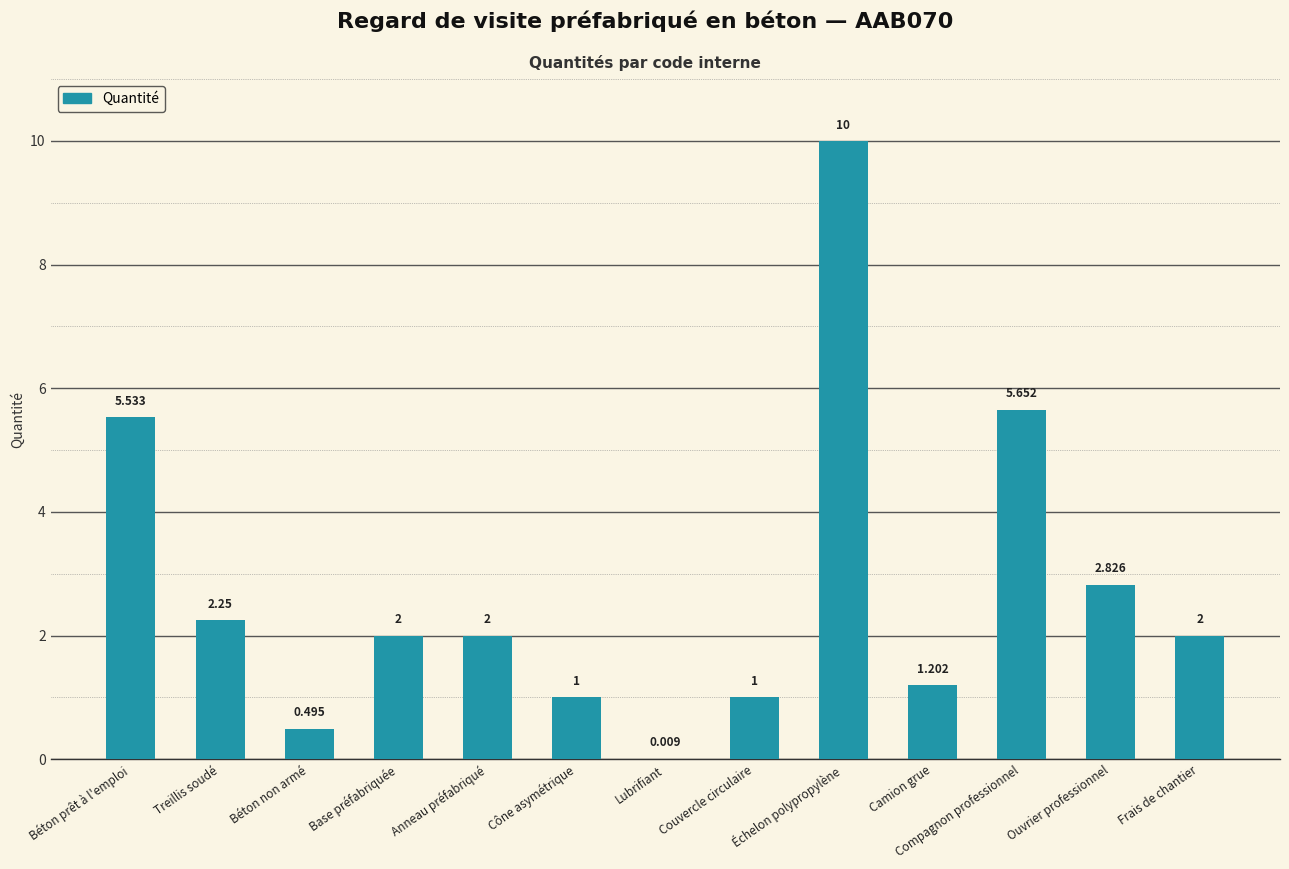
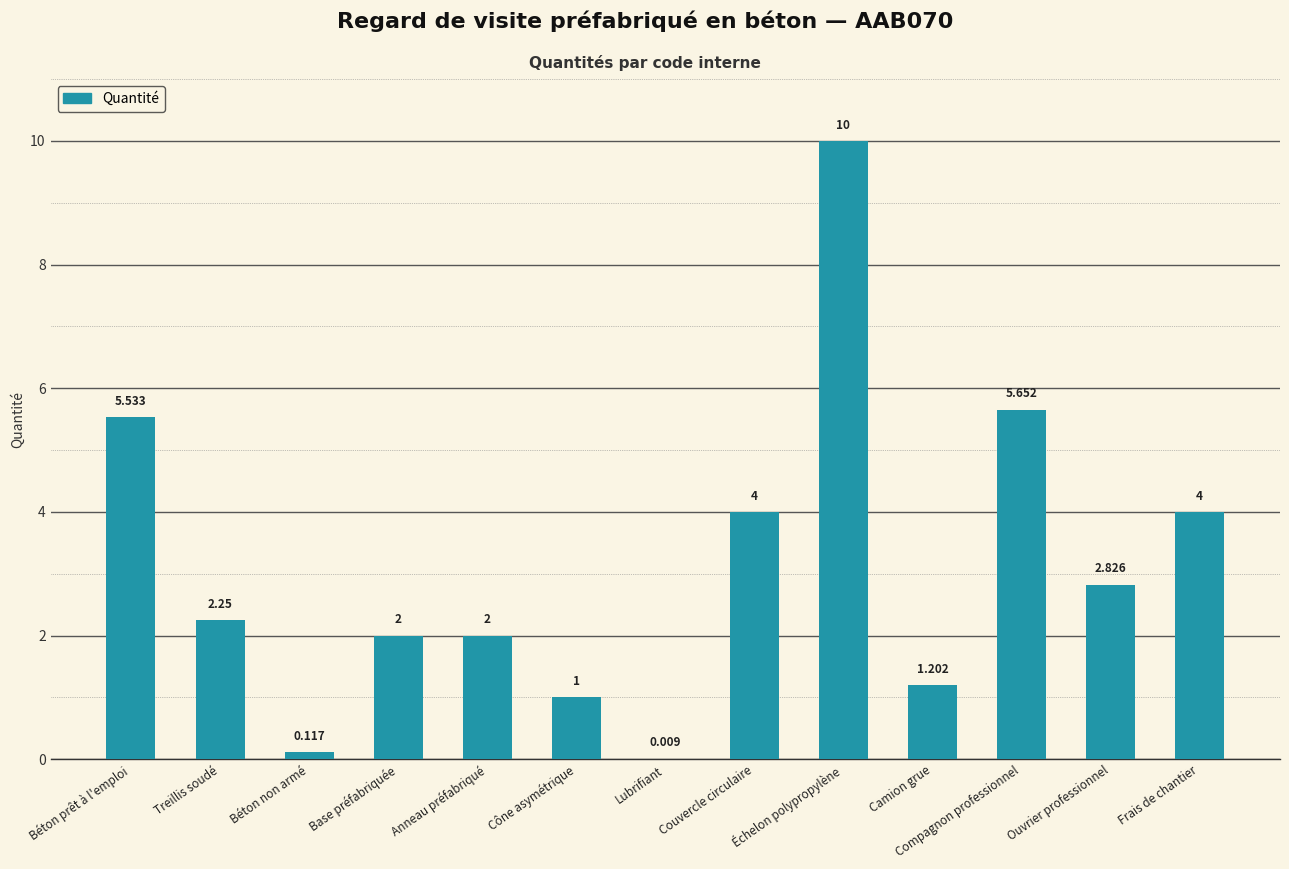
Béton non armé: 0.495 -> 0.117
Couvercle circulaire: 1 -> 4
Frais de chantier: 2 -> 4
